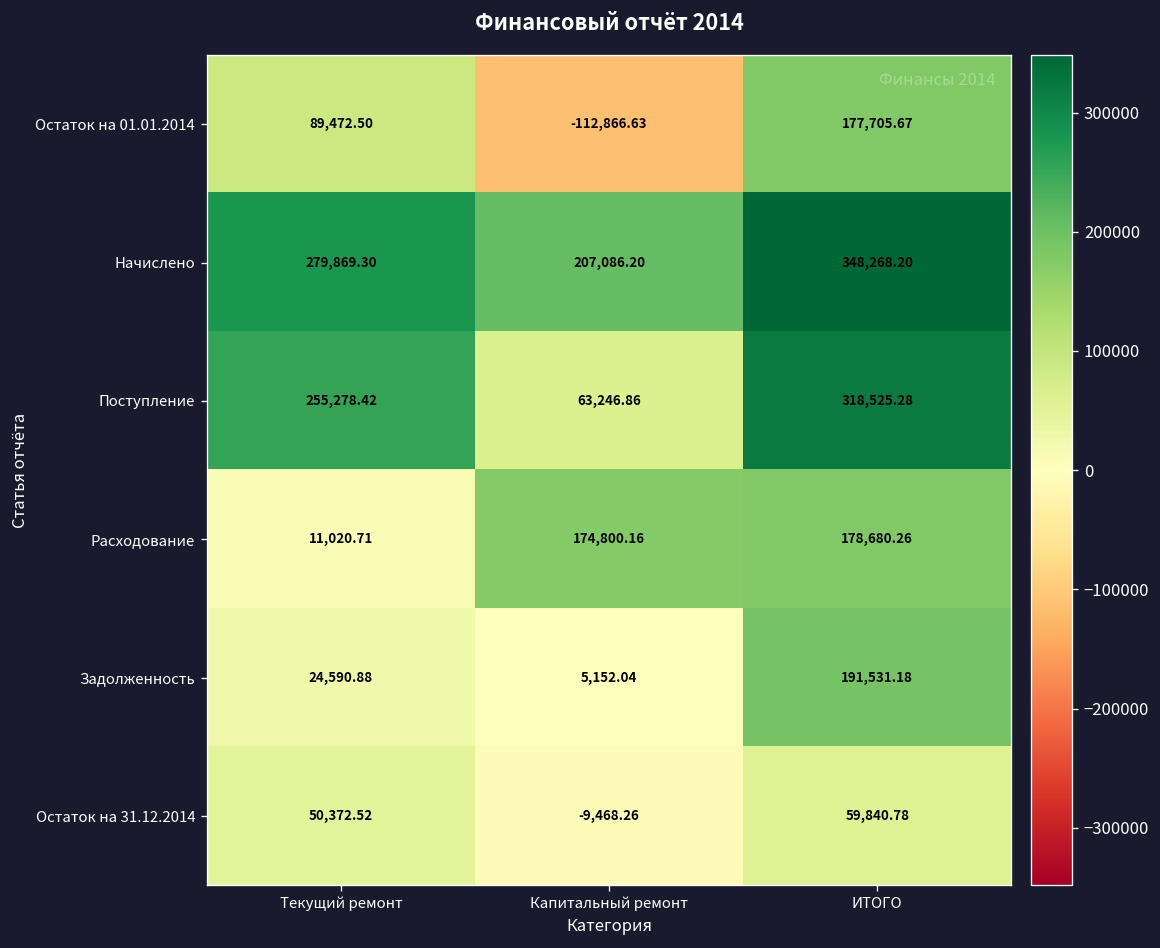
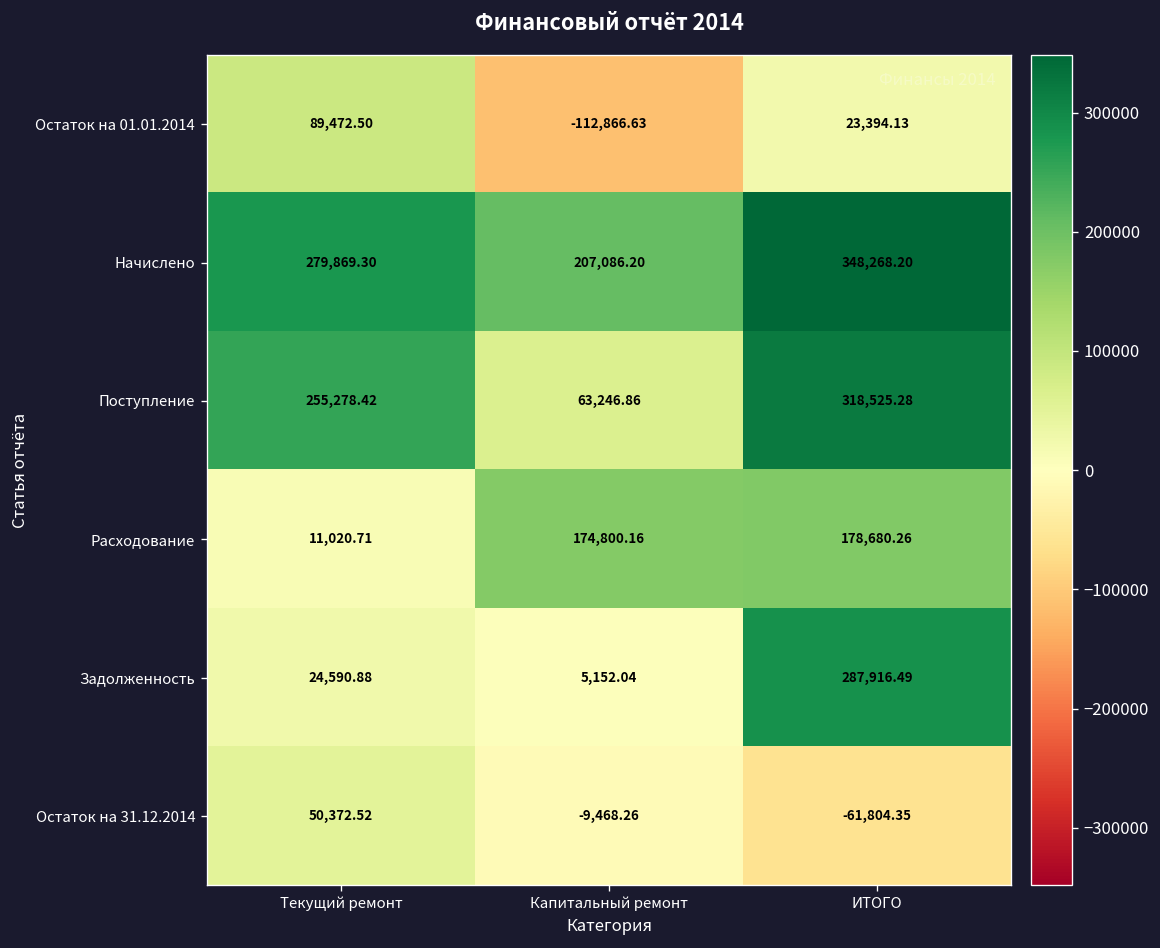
Остаток на 01.01.2014, ИТОГО: 177,705.67 -> 23,394.13
Задолженность, ИТОГО: 191,531.18 -> 287,916.49
Остаток на 31.12.2014, ИТОГО: 59,840.78 -> -61,804.35
